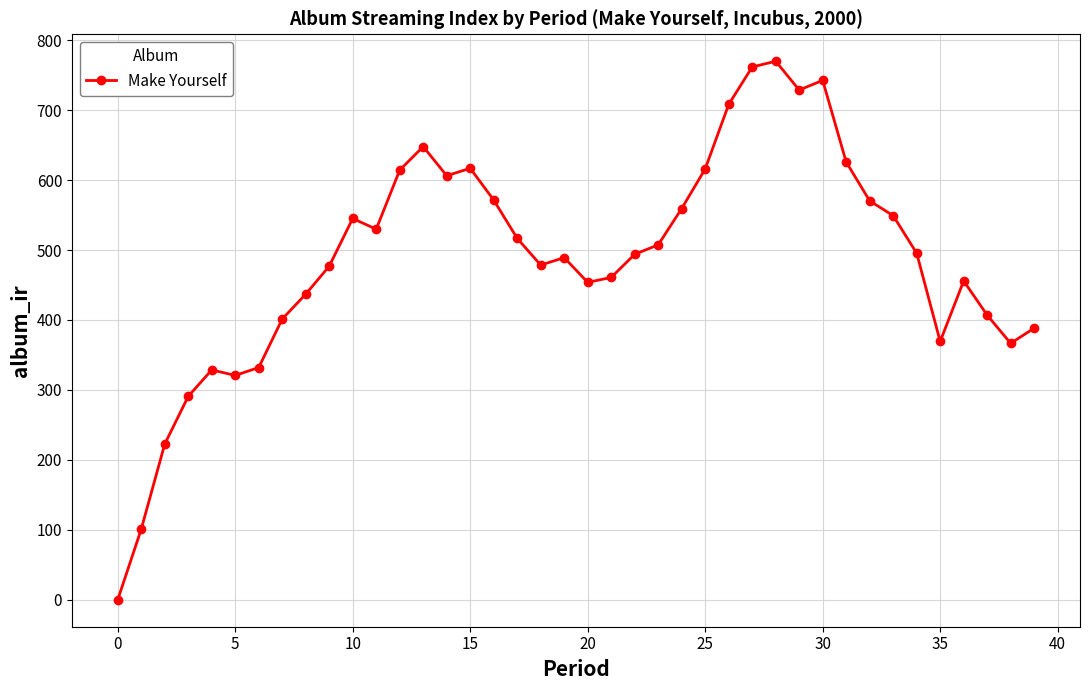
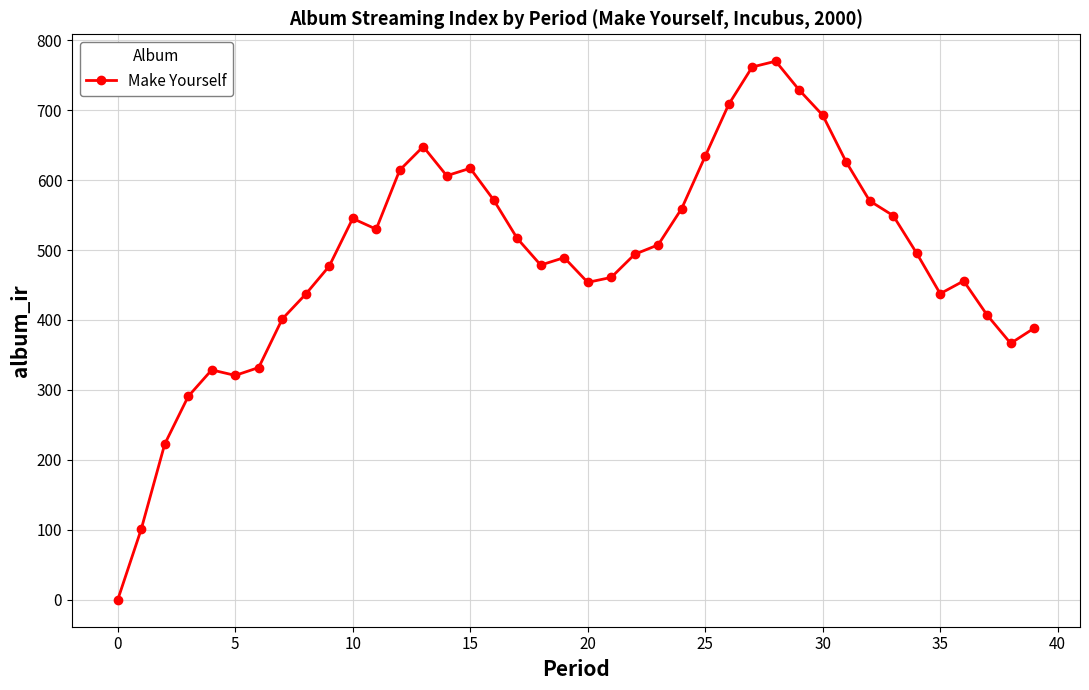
25: 620 -> 630
30: 740 -> 690
35: 370 -> 440
